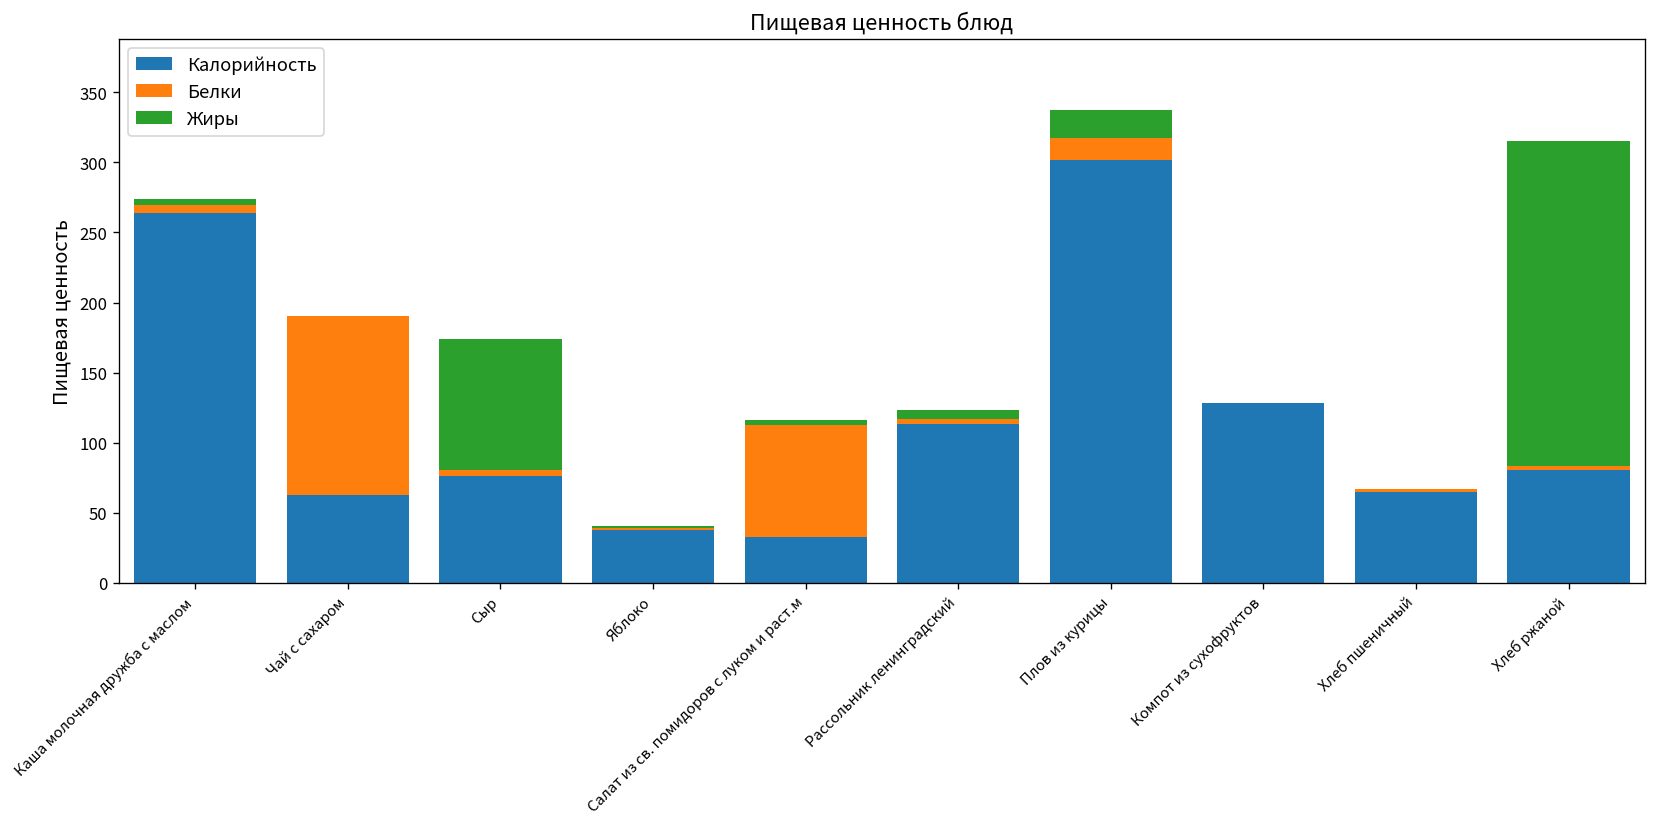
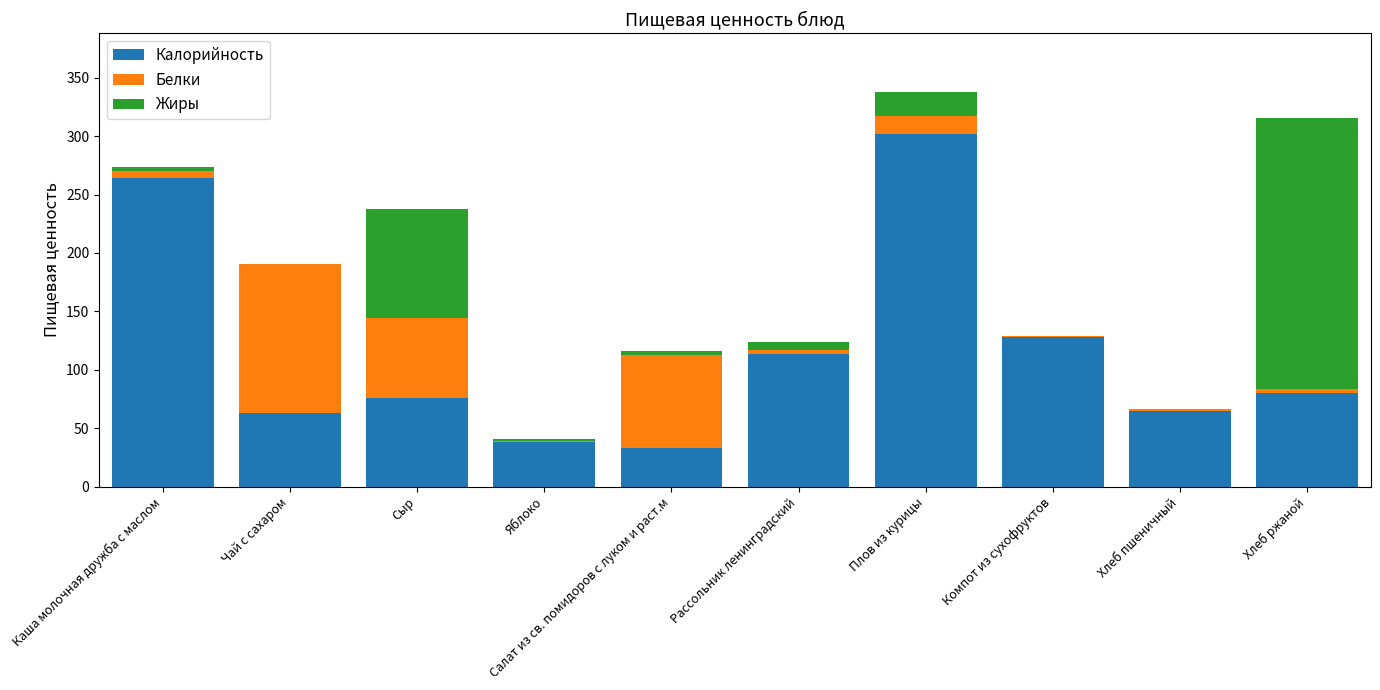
Белки, Сыр: 5 -> 68
